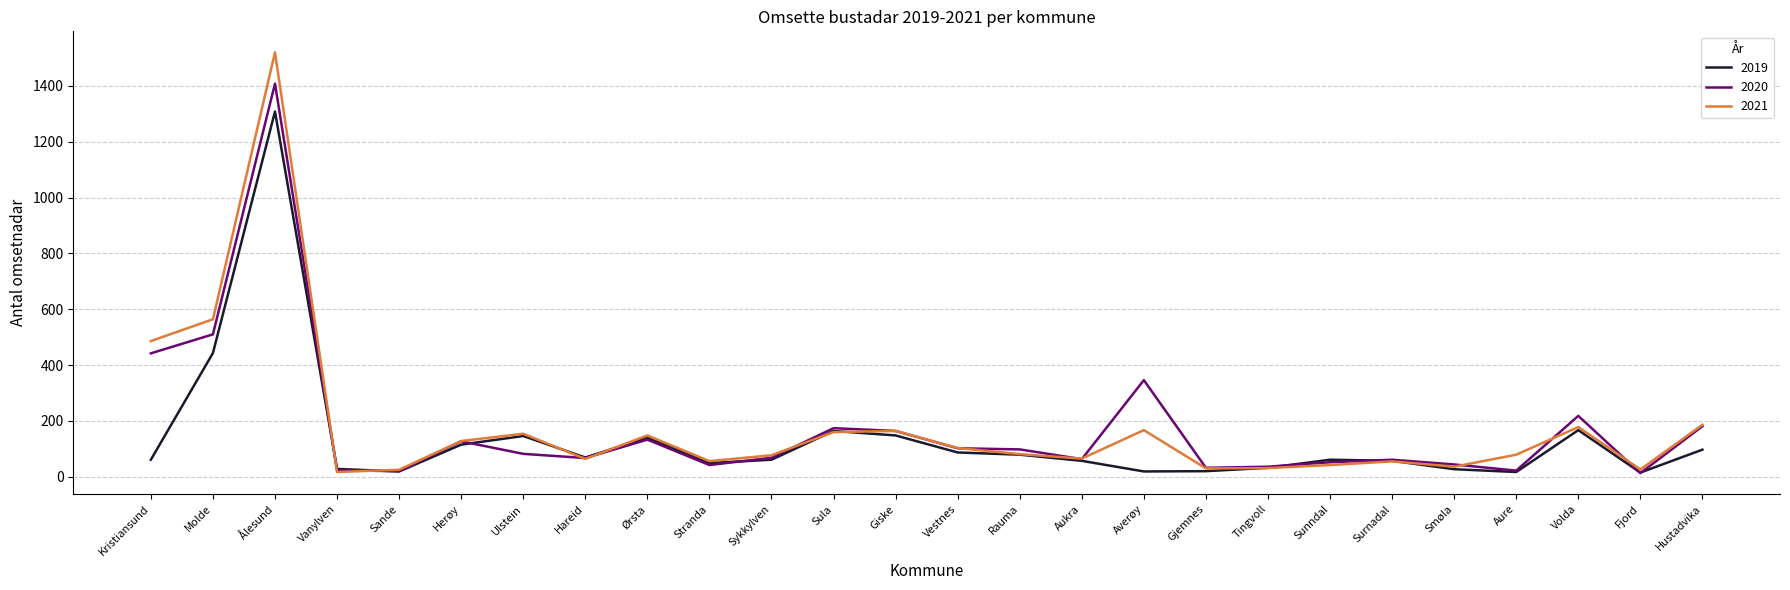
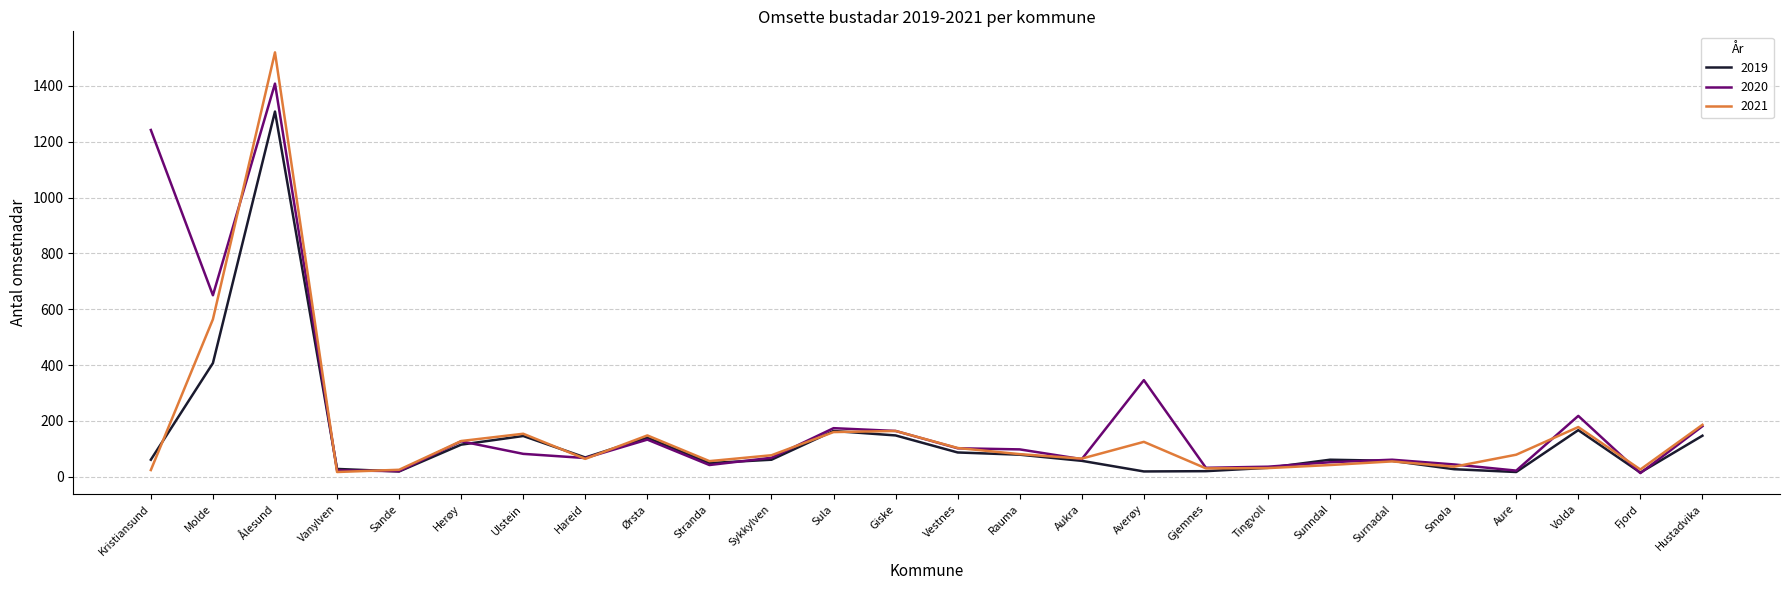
2020, Kristiansund: 440 -> 1240
2021, Kristiansund: 490 -> 20
2019, Molde: 440 -> 410
2020, Molde: 510 -> 650
2021, Averøy: 170 -> 130
2019, Hustadvika: 100 -> 150
